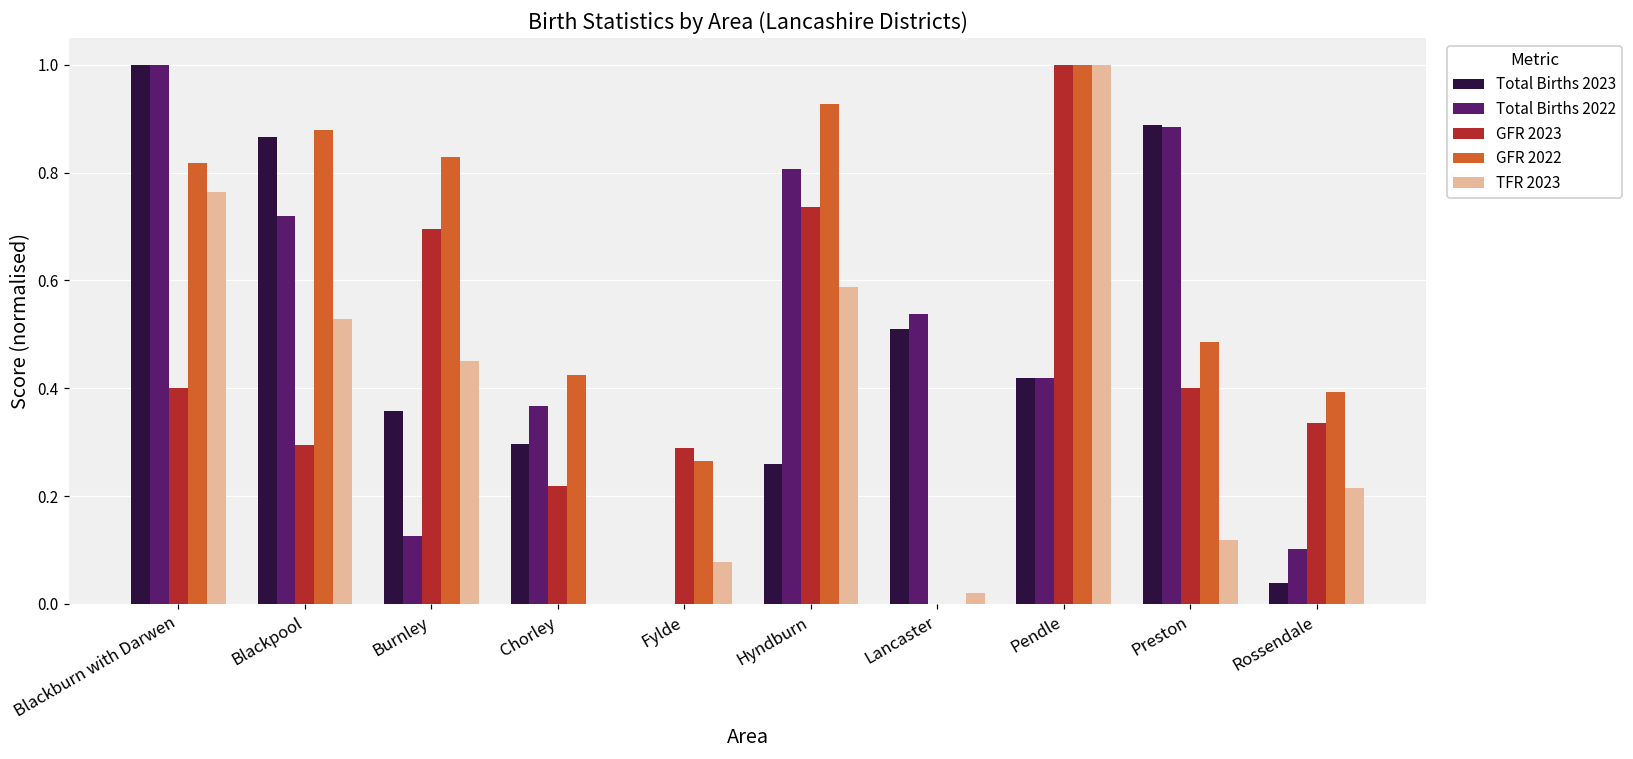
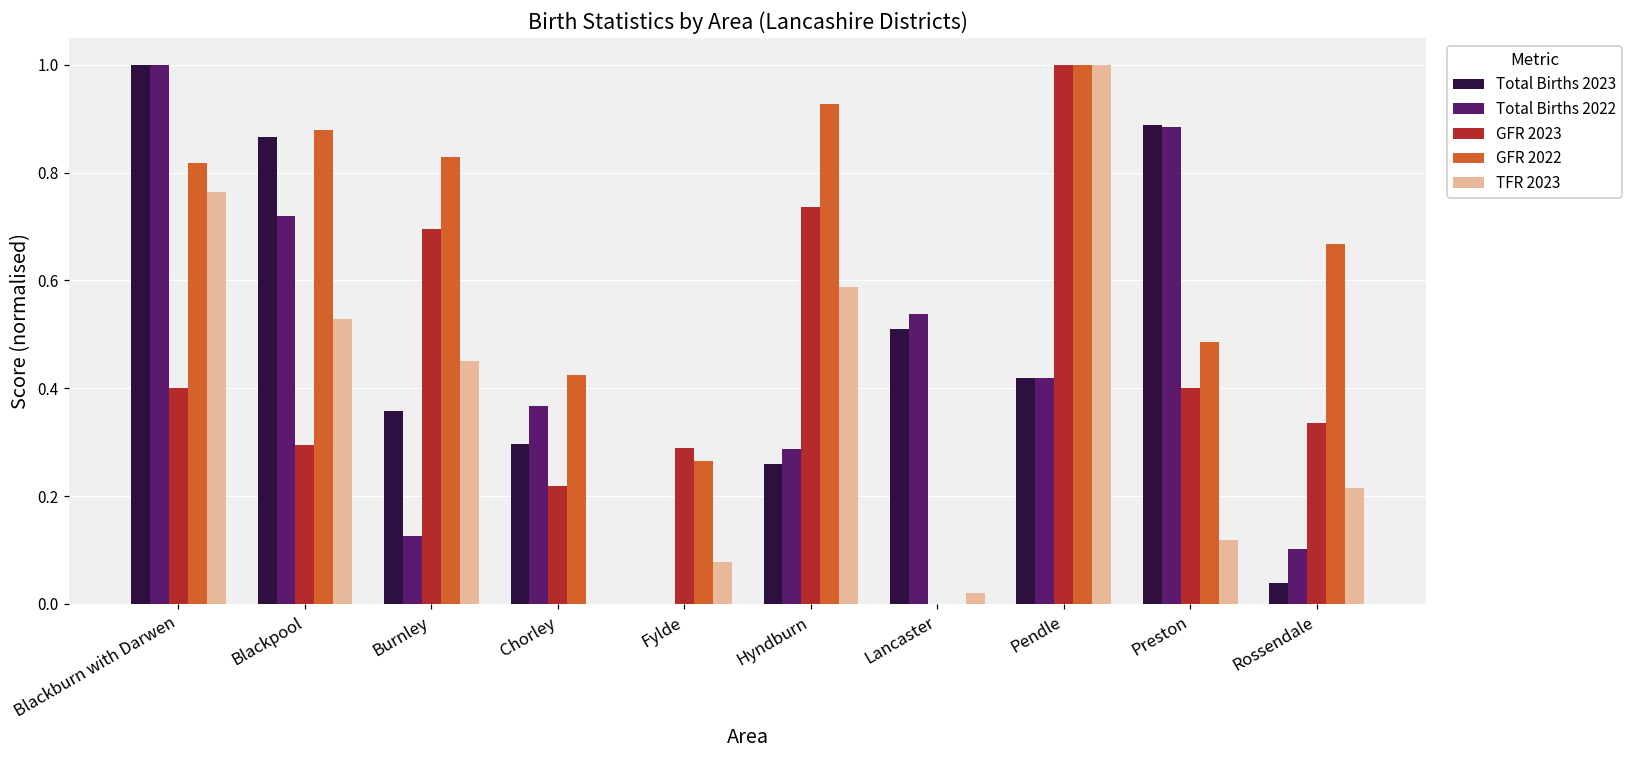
Total Births 2022, Hyndburn: 0.81 -> 0.29
GFR 2022, Rossendale: 0.39 -> 0.67
